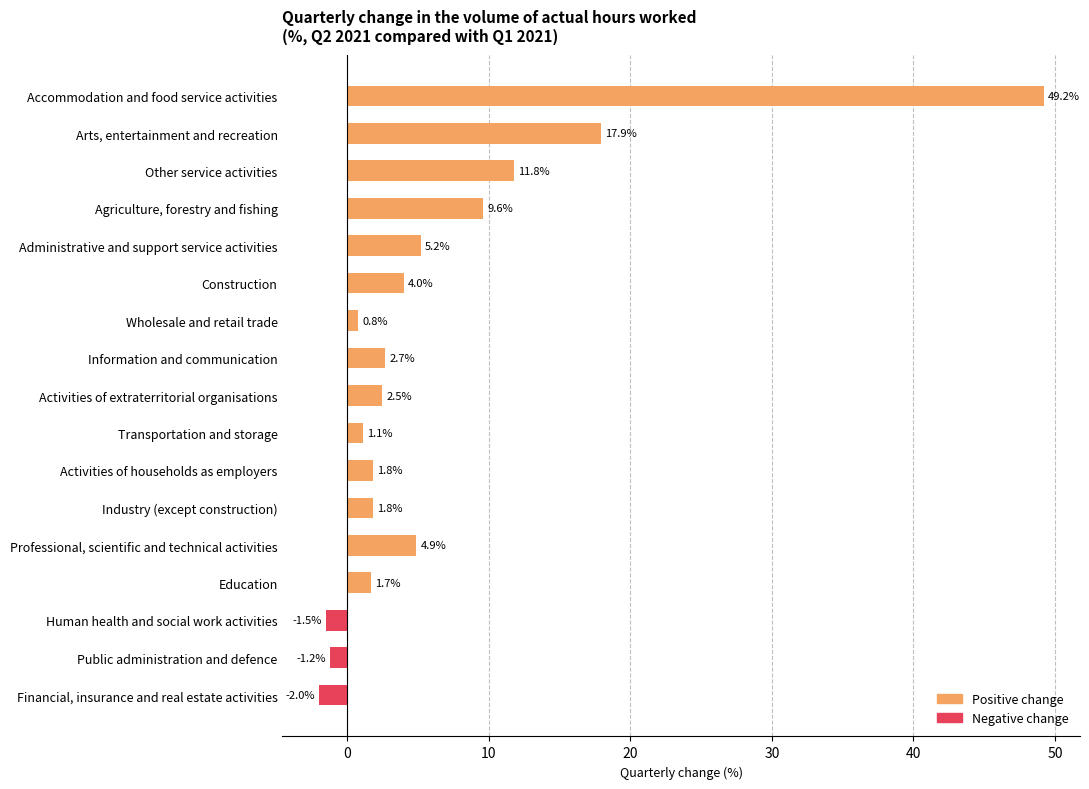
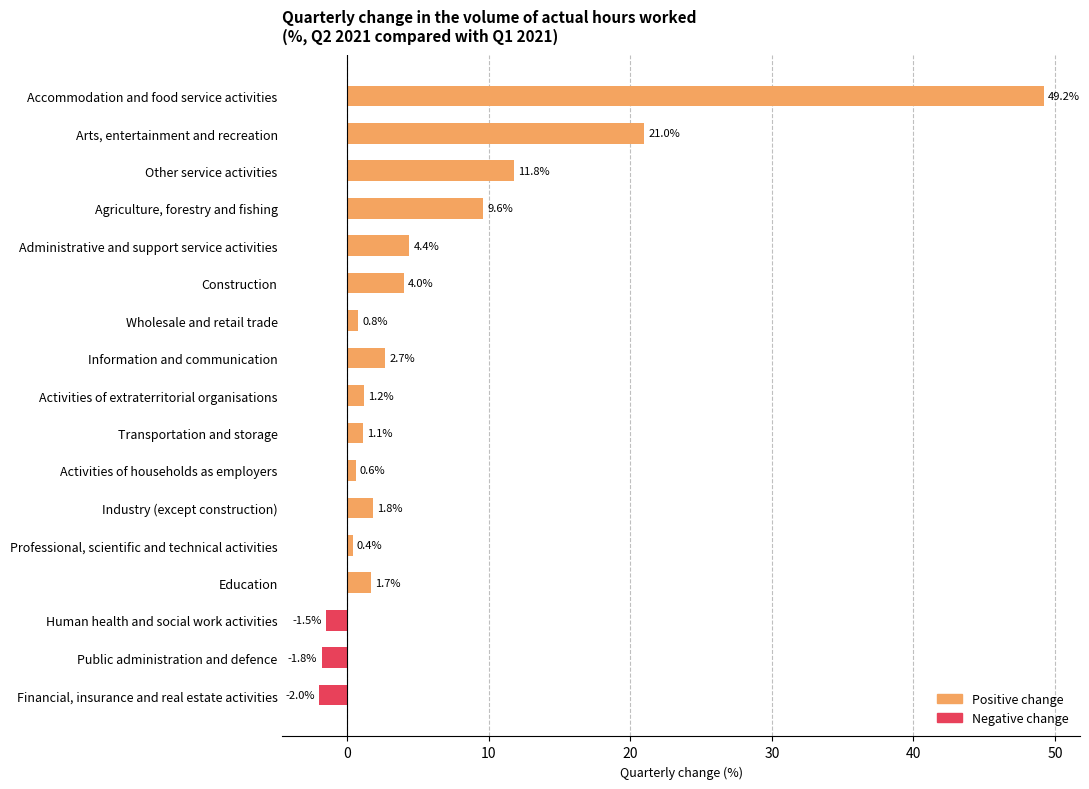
Arts, entertainment and recreation: 17.9% -> 21.0%
Administrative and support service activities: 5.2% -> 4.4%
Activities of extraterritorial organisations: 2.5% -> 1.2%
Activities of households as employers: 1.8% -> 0.6%
Professional, scientific and technical activities: 4.9% -> 0.4%
Public administration and defence: -1.2% -> -1.8%
